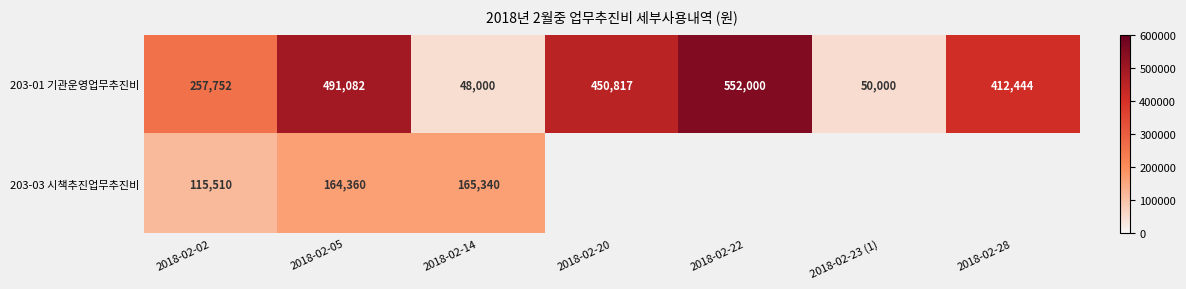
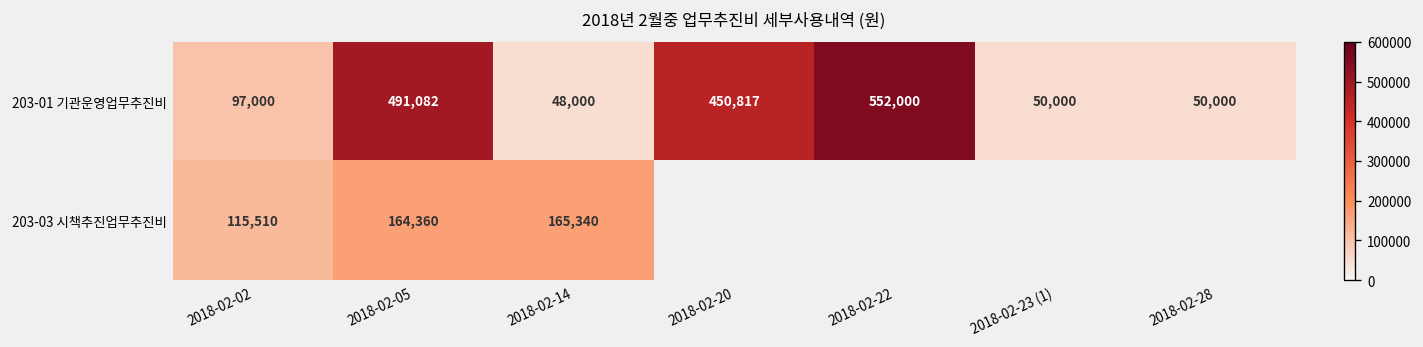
203-01 기관운영업무추진비, 2018-02-02: 257,752 -> 97,000
203-01 기관운영업무추진비, 2018-02-28: 412,444 -> 50,000
